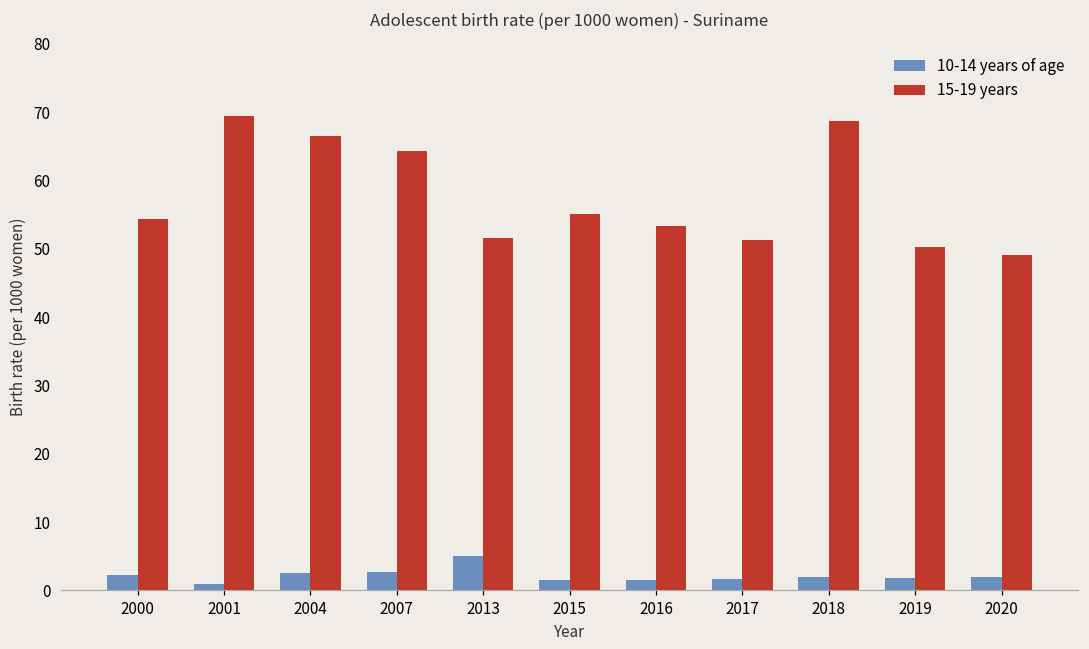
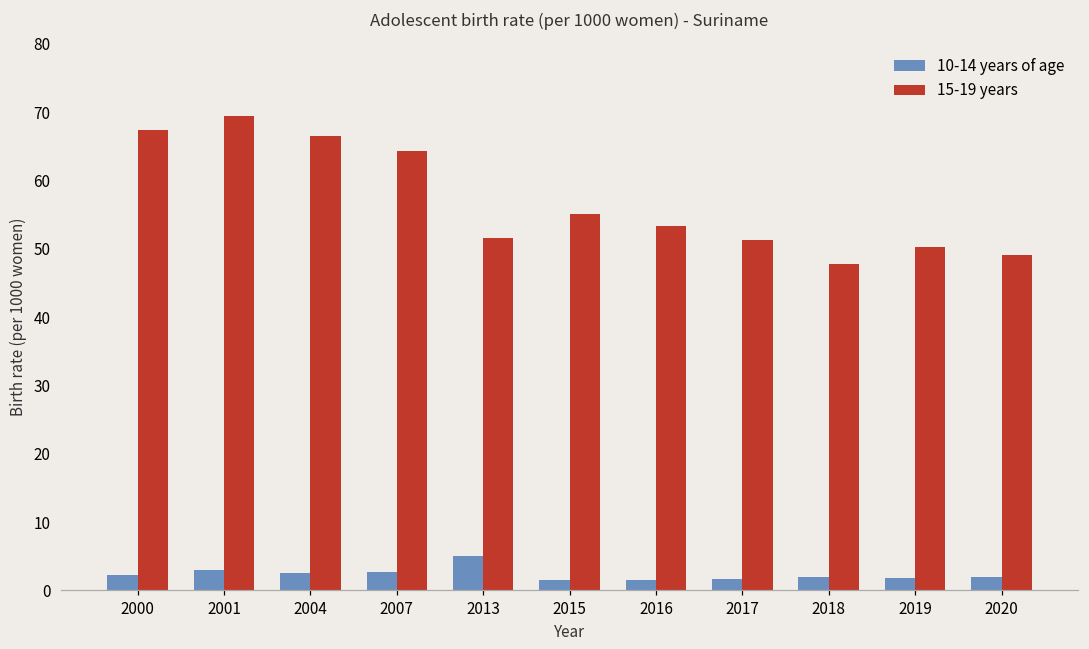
15-19 years, 2000: 54 -> 67
10-14 years of age, 2001: 1 -> 3
15-19 years, 2018: 69 -> 48
